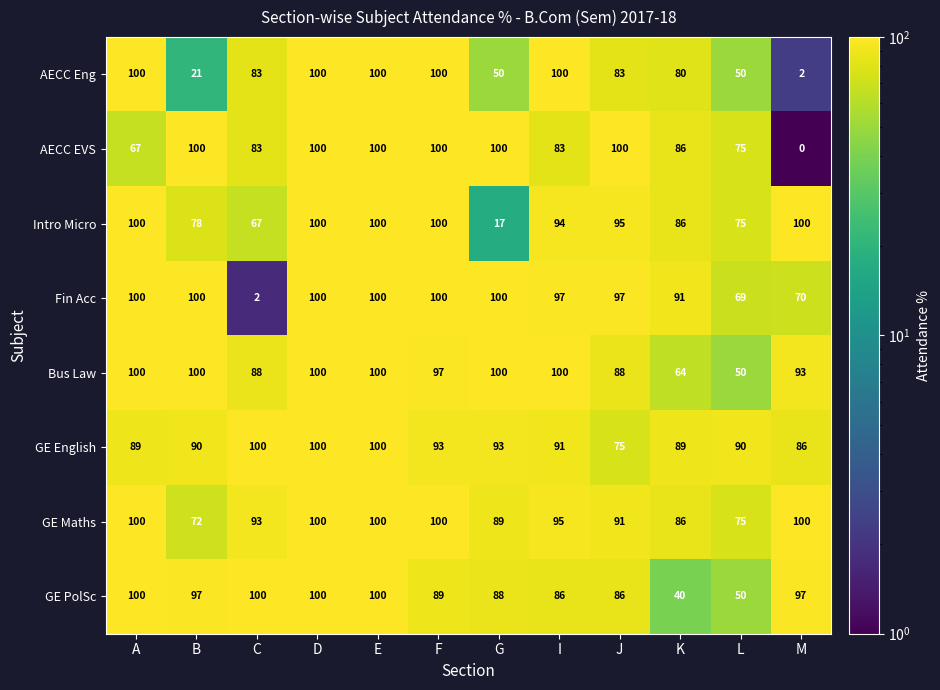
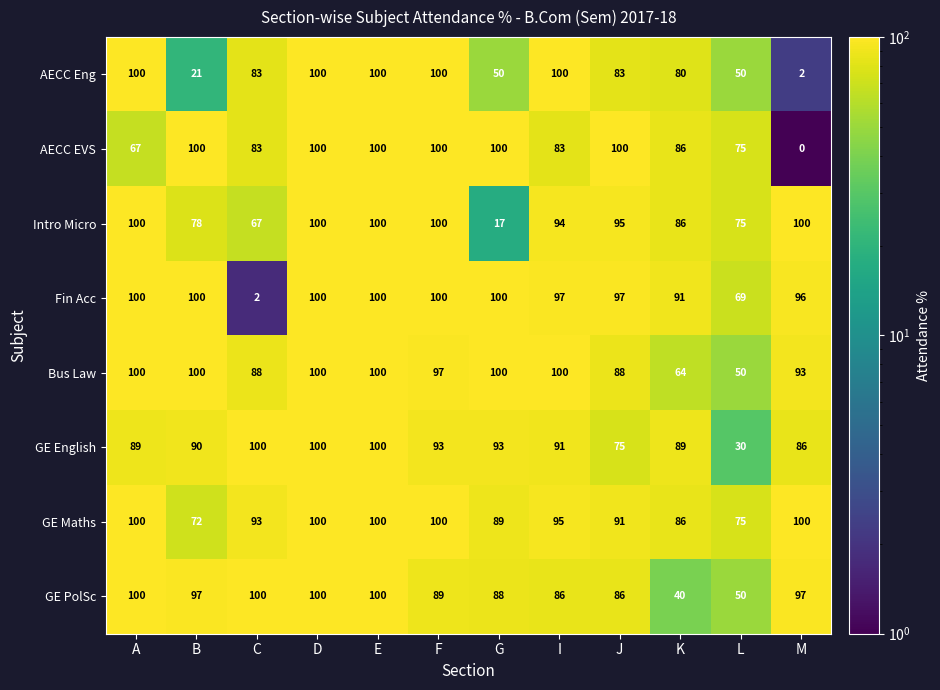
Fin Acc, M: 70 -> 96
GE English, L: 90 -> 30
